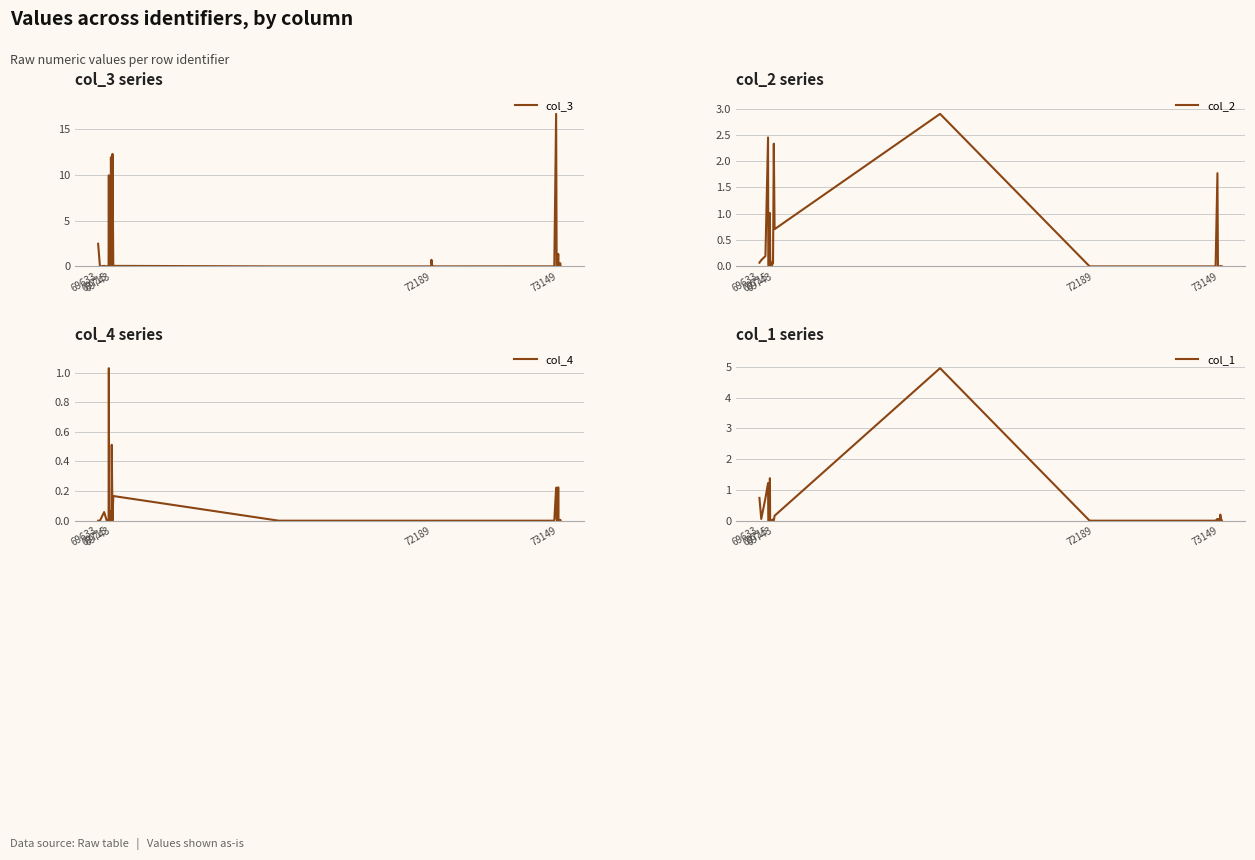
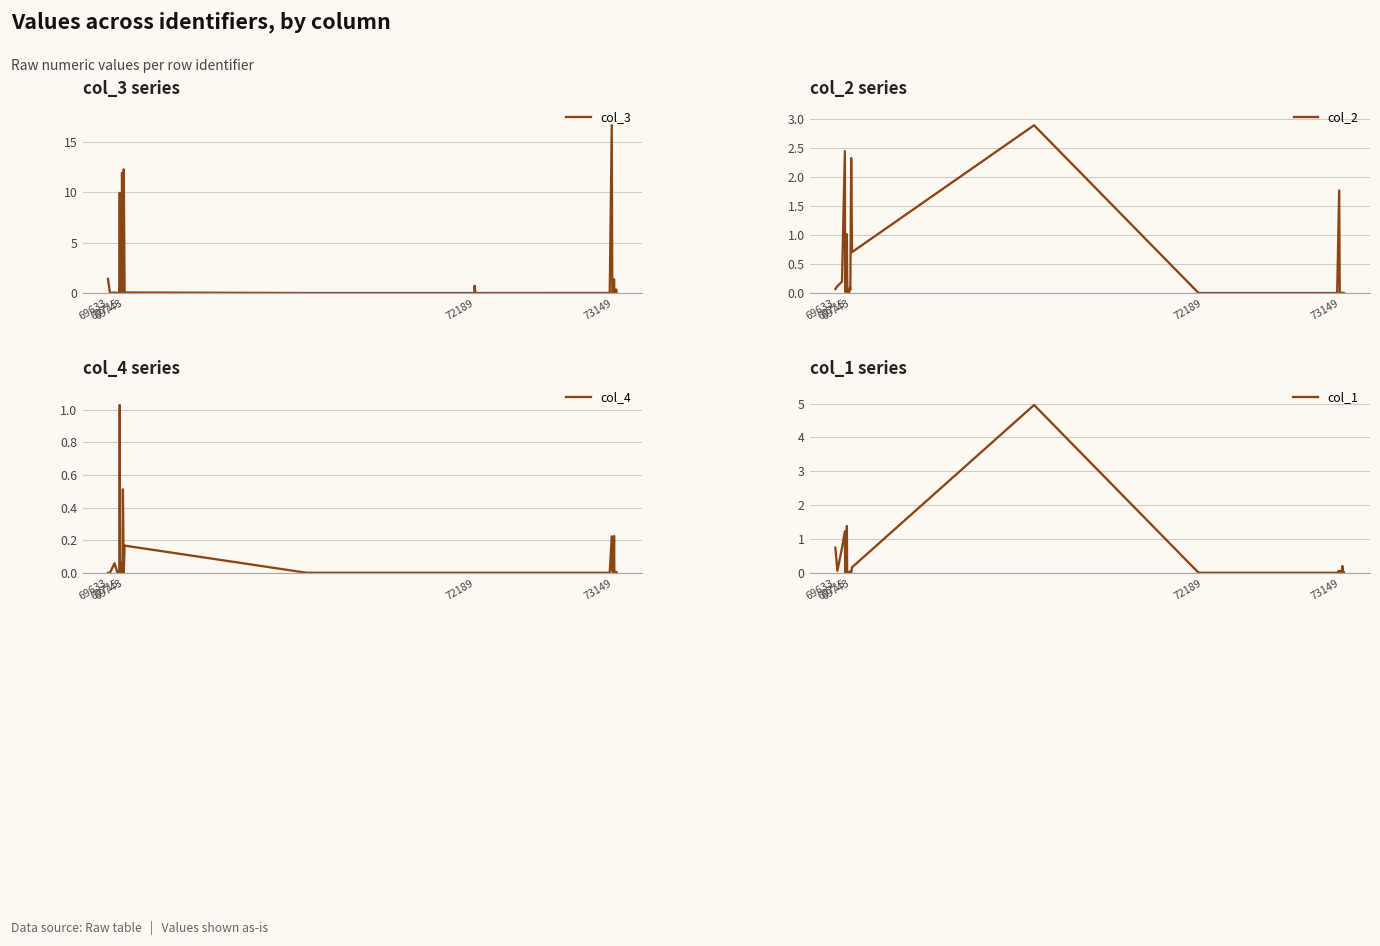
col_3 series, 69633: 2 -> 1
